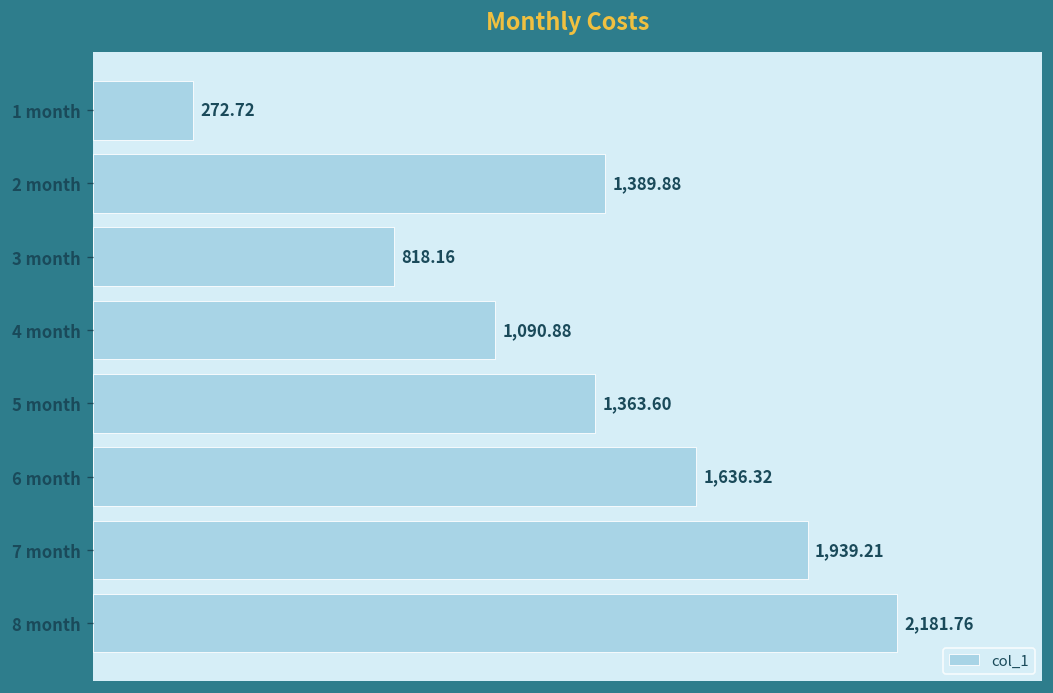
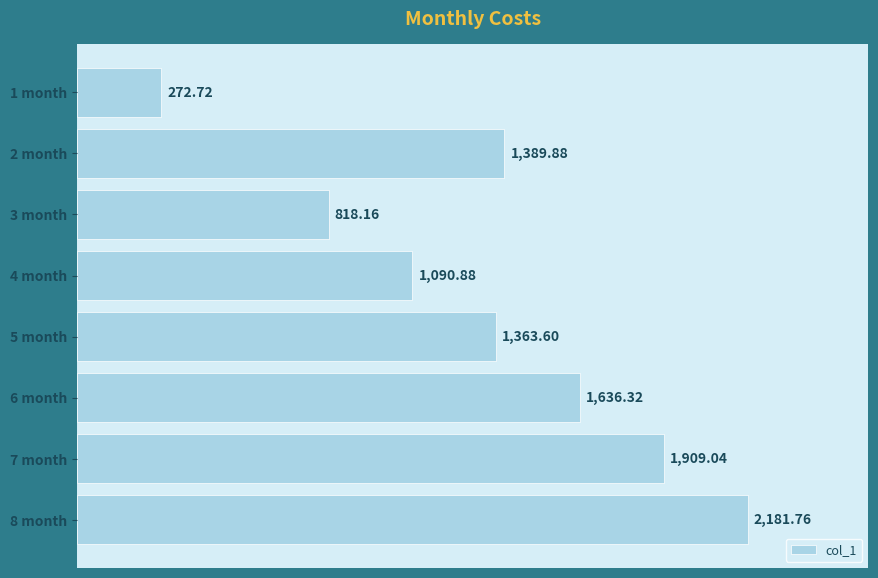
7 month: 1,939.21 -> 1,909.04
